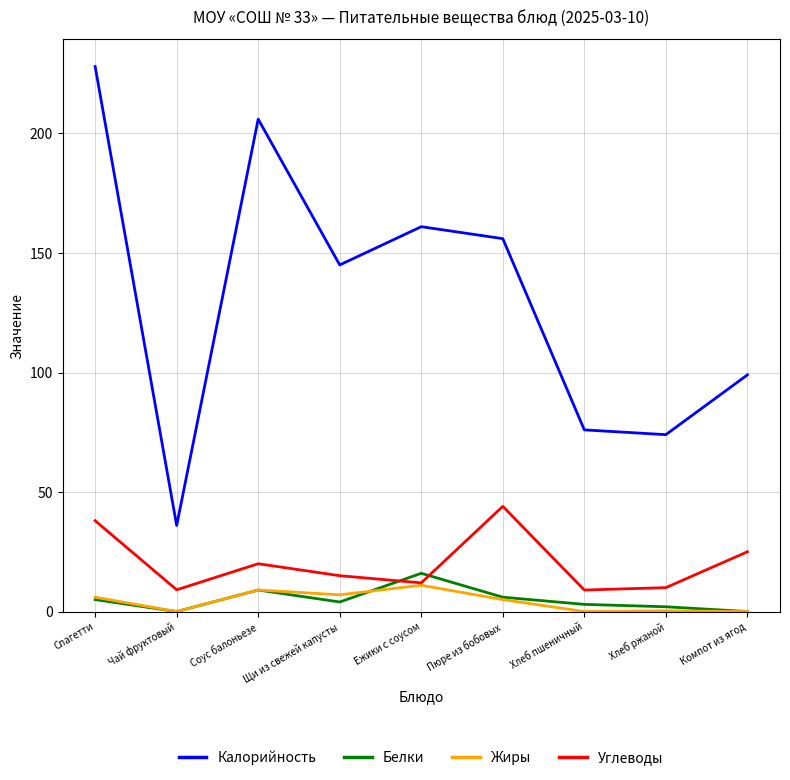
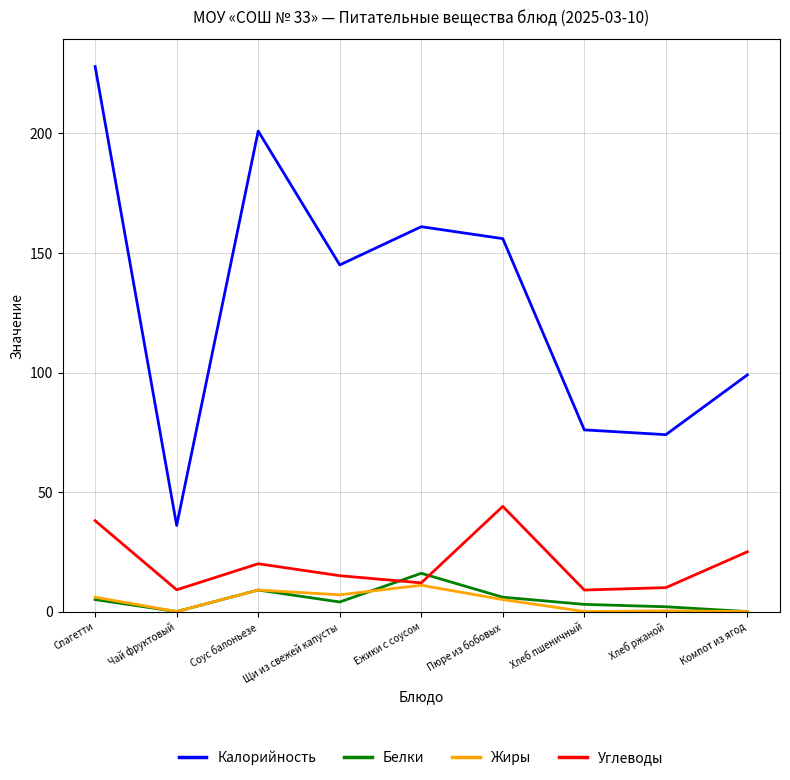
Калорийность, Соус балоньезе: 206 -> 201
